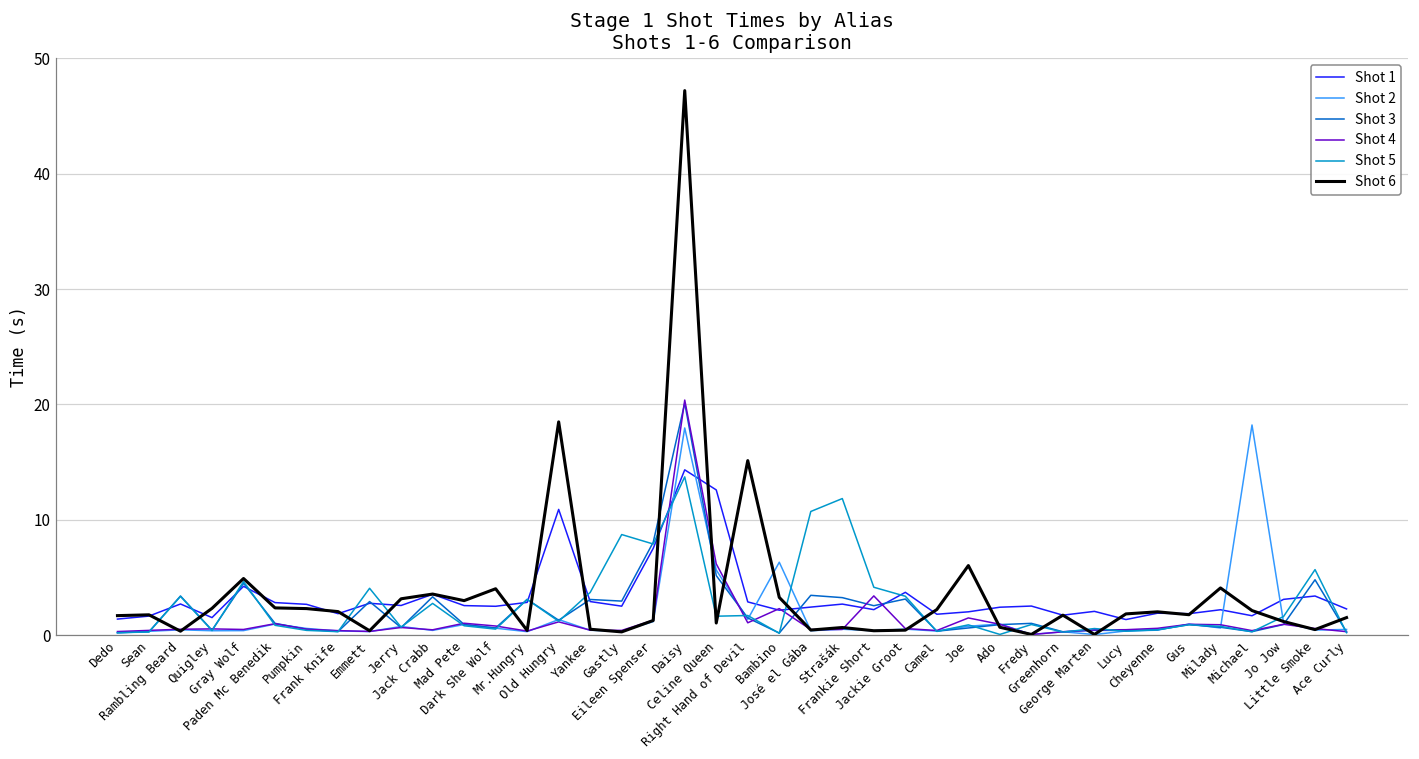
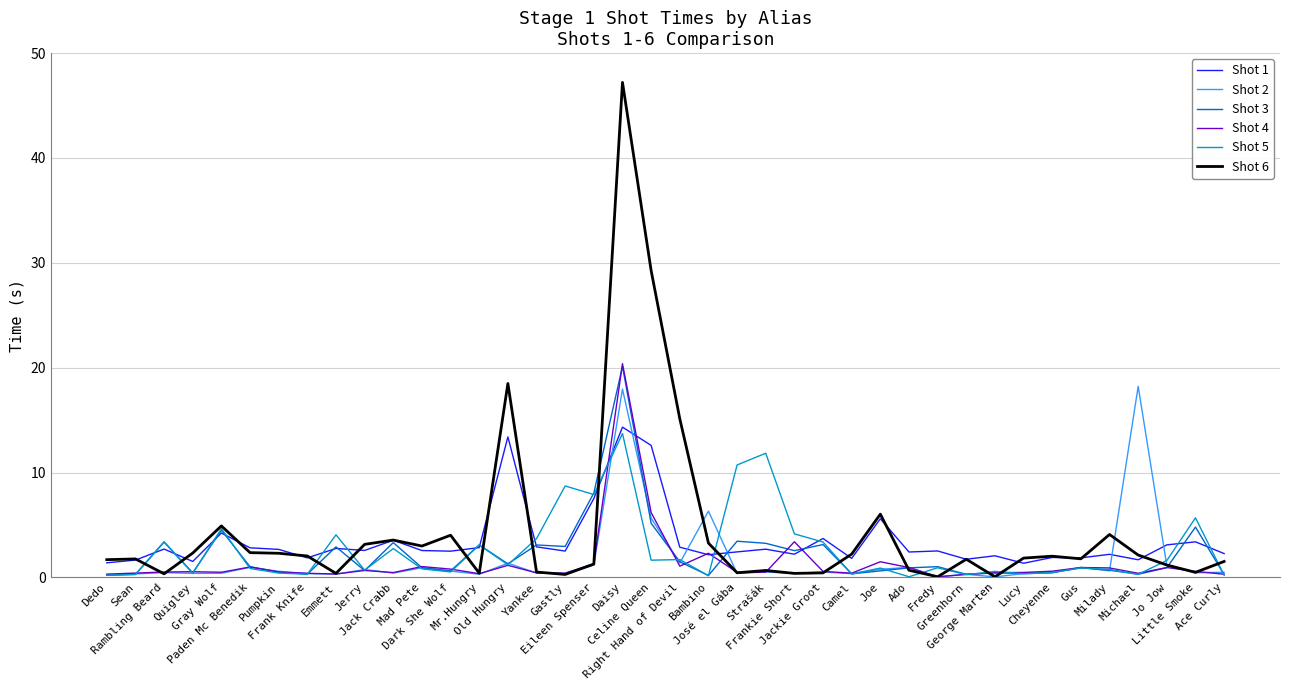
Shot 1, Old Hungry: 10.9 -> 13.4
Shot 6, Celine Queen: 1.1 -> 29.3
Shot 1, Joe: 2.0 -> 5.6
